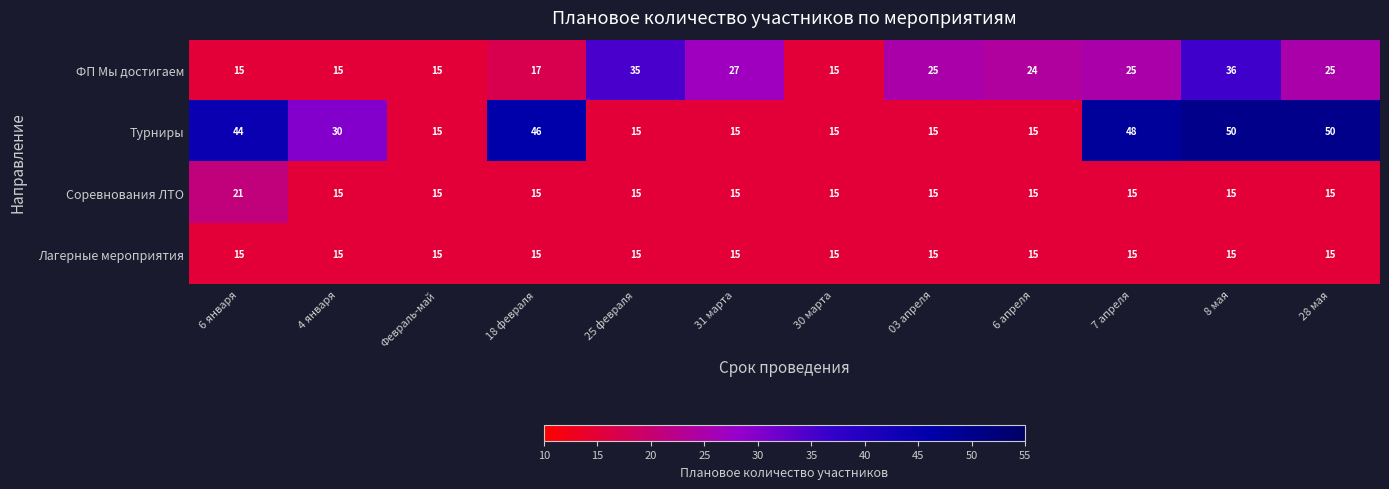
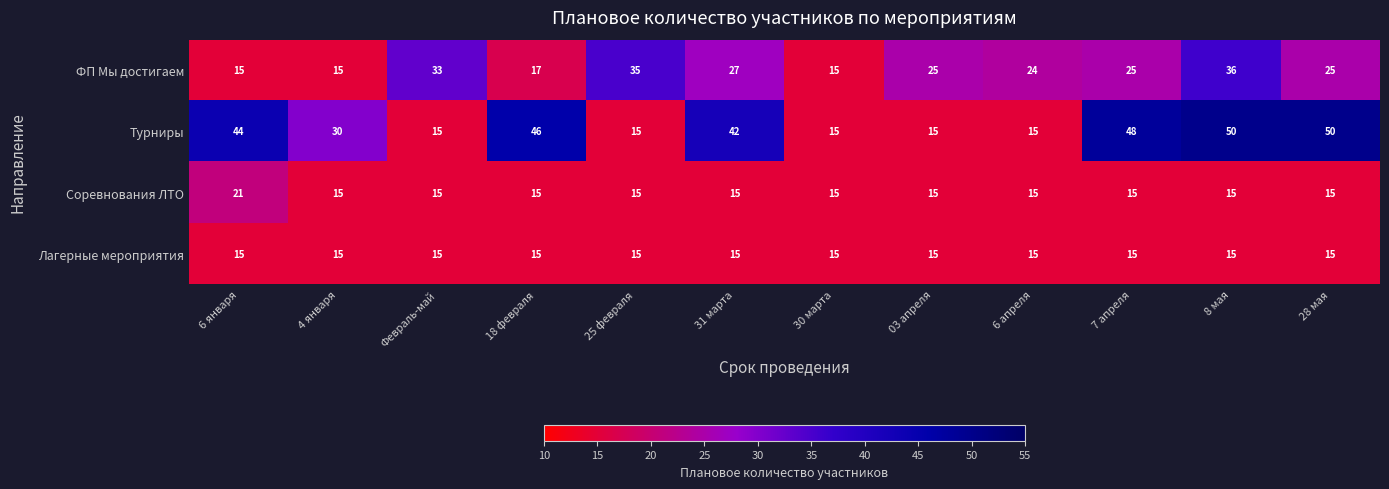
ФП Мы достигаем, Февраль-май: 15 -> 33
Турниры, 31 марта: 15 -> 42
